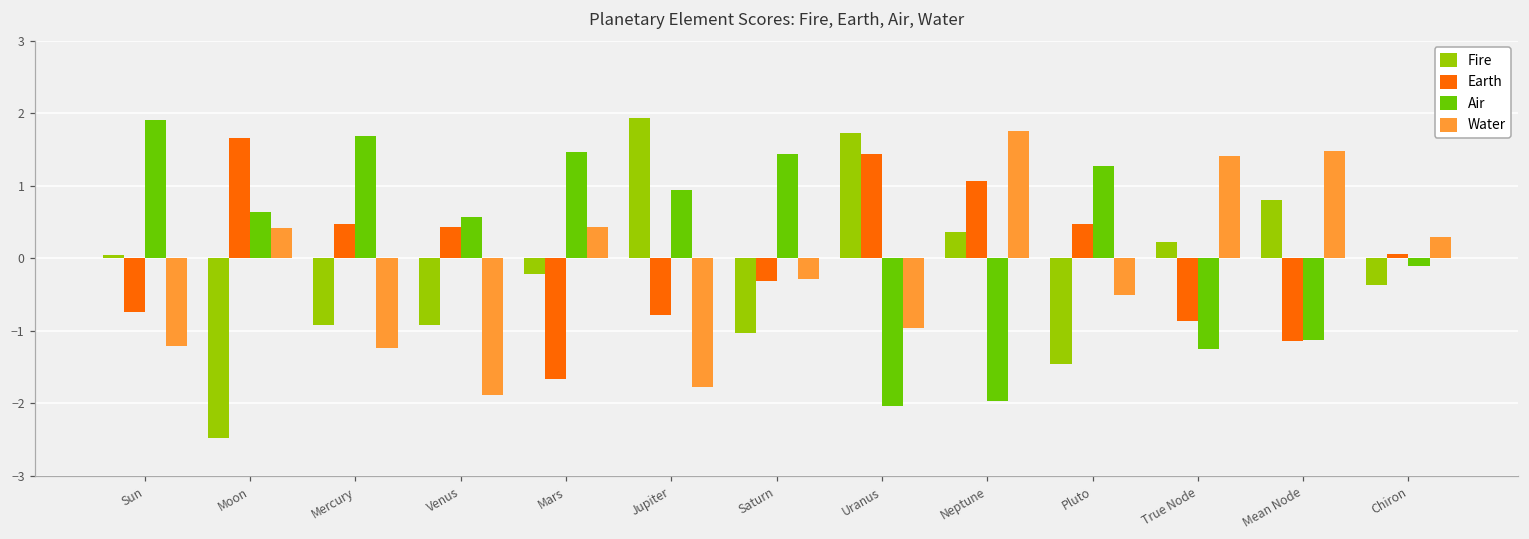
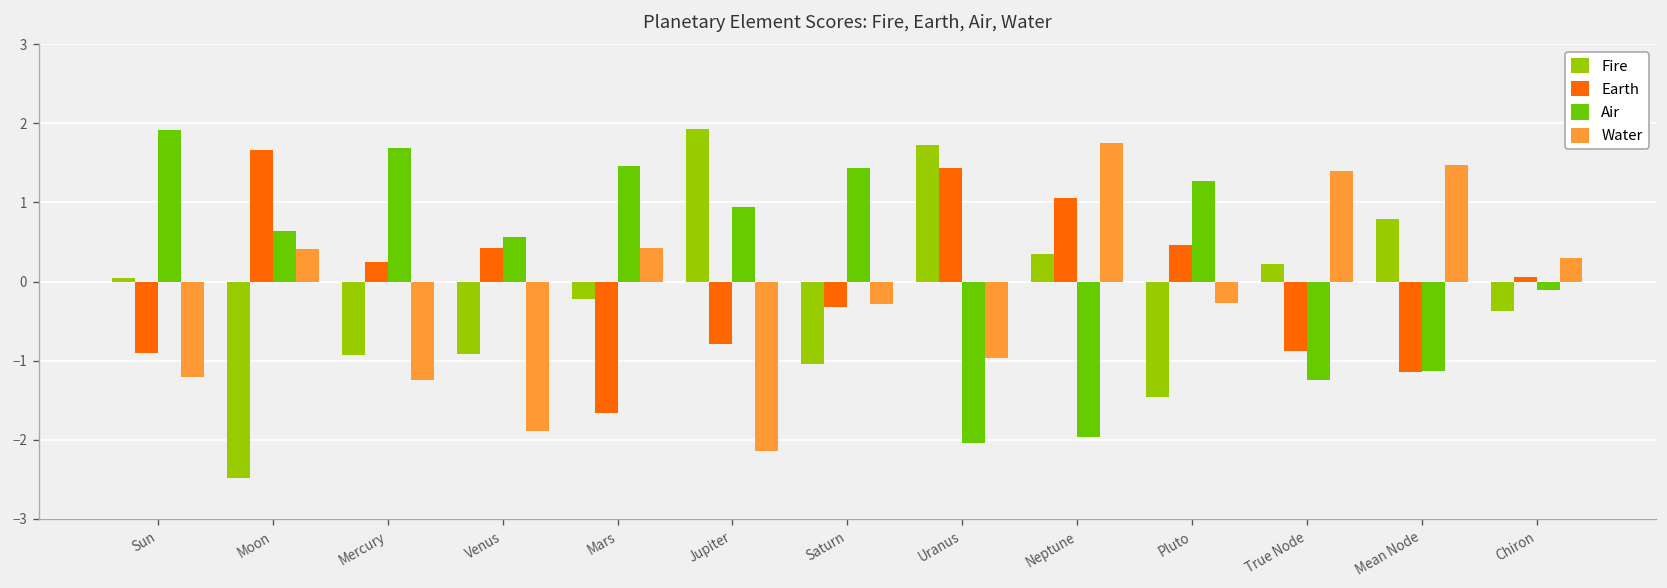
Earth, Sun: -0.7 -> -0.9
Earth, Mercury: 0.5 -> 0.3
Water, Jupiter: -1.8 -> -2.1
Water, Pluto: -0.5 -> -0.3
